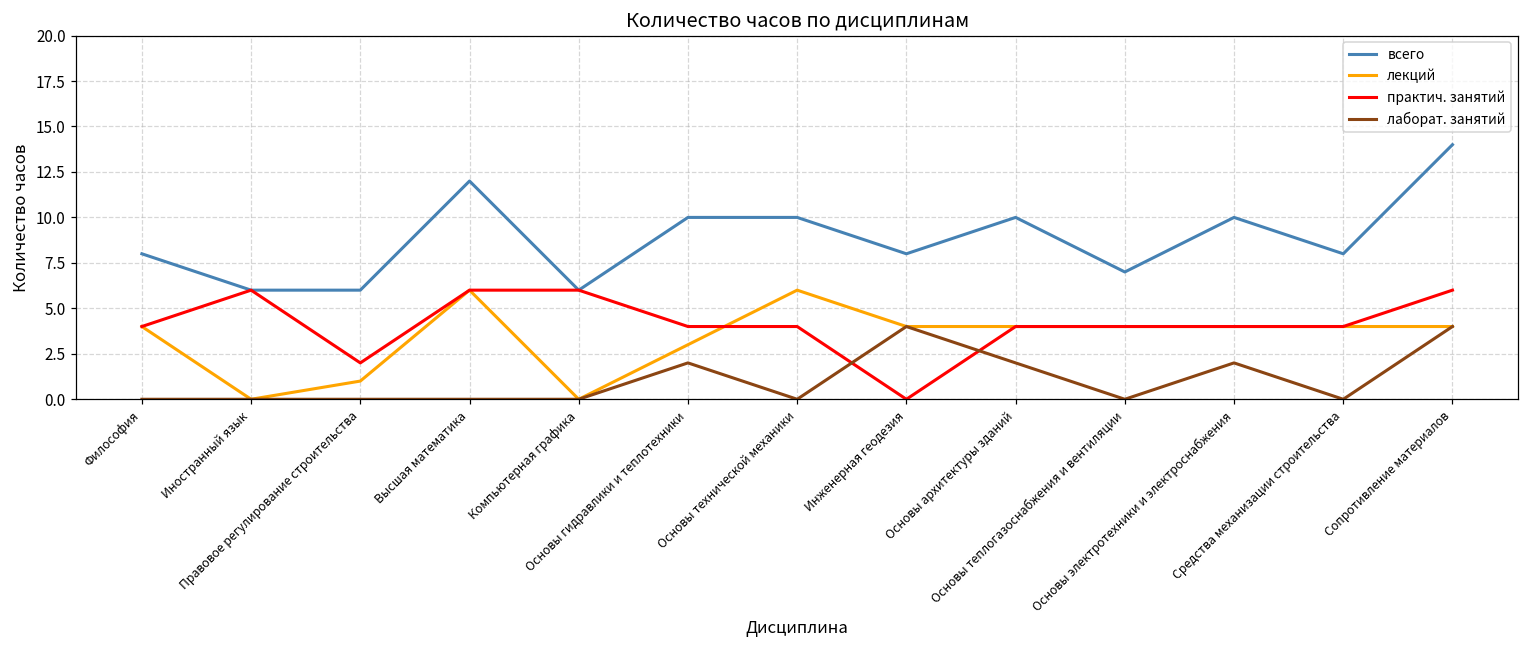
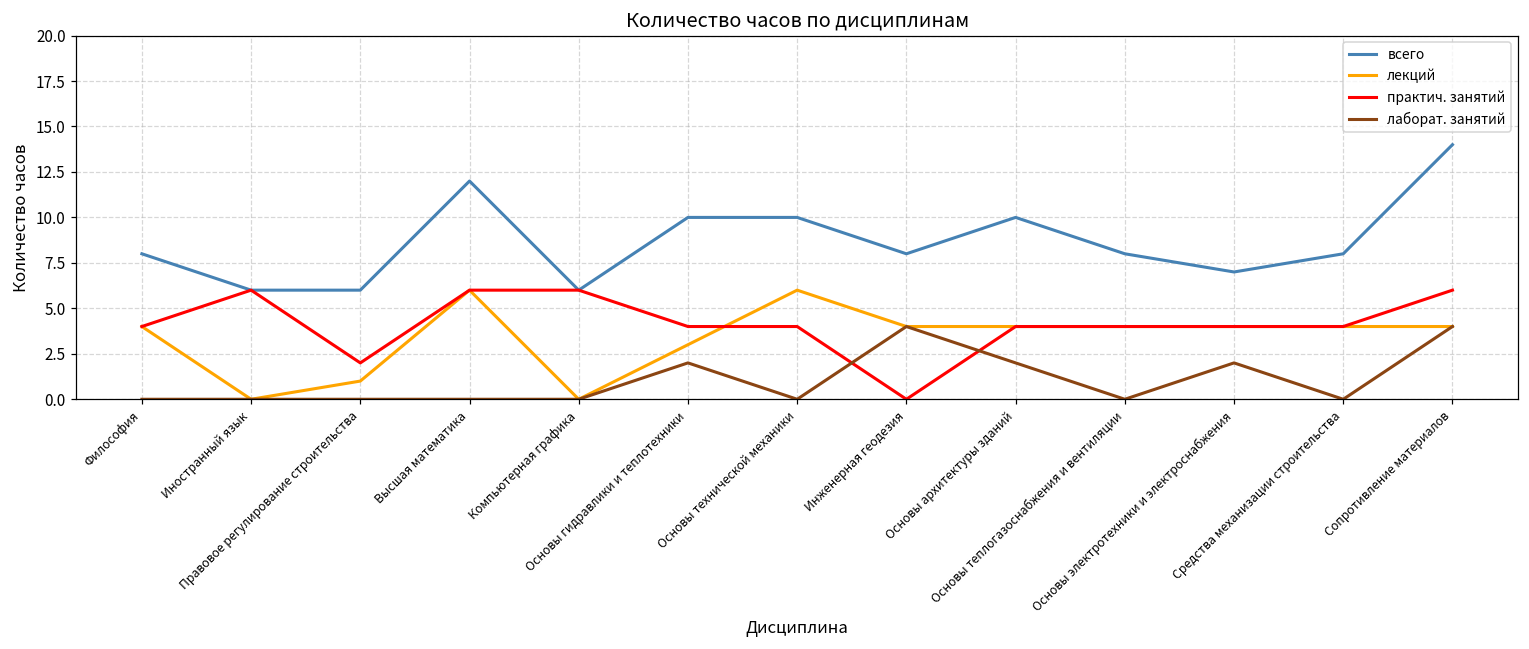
всего, Основы теплогазоснабжения и вентиляции: 7 -> 8
всего, Основы электротехники и электроснабжения: 10 -> 7
